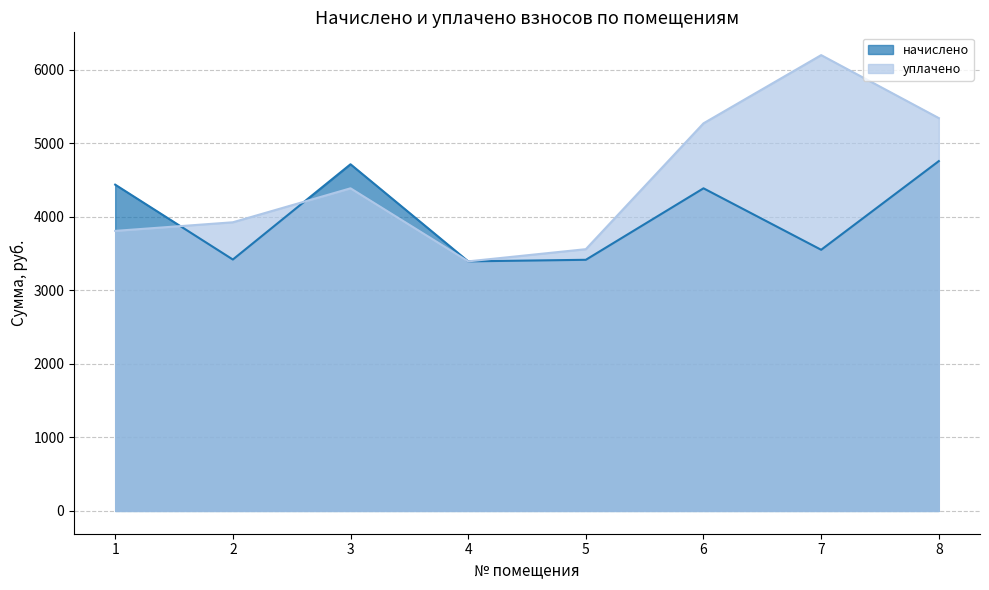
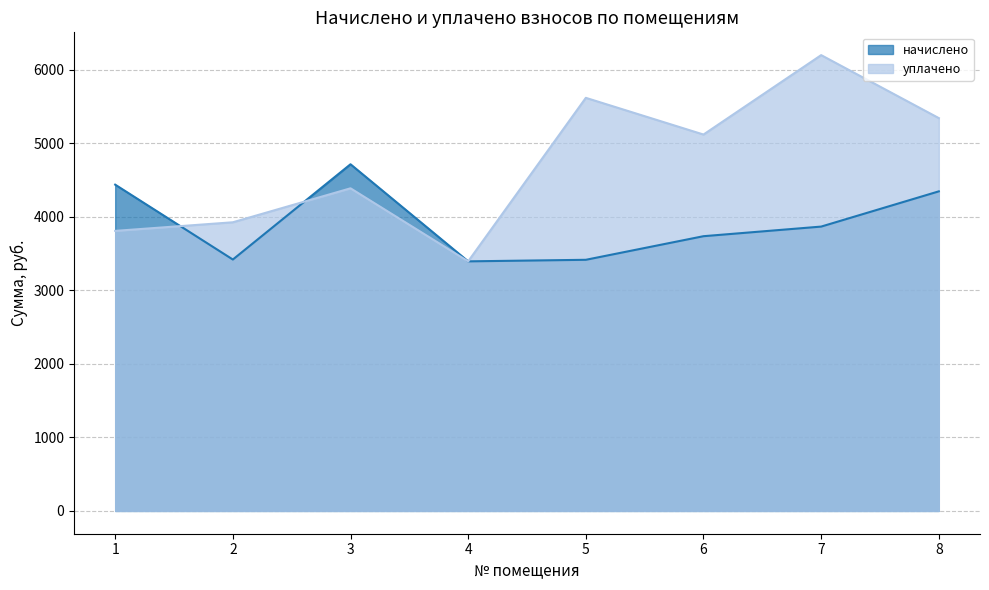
уплачено, 5: 3600 -> 5600
начислено, 6: 4400 -> 3700
уплачено, 6: 5300 -> 5100
начислено, 7: 3600 -> 3900
начислено, 8: 4800 -> 4300
